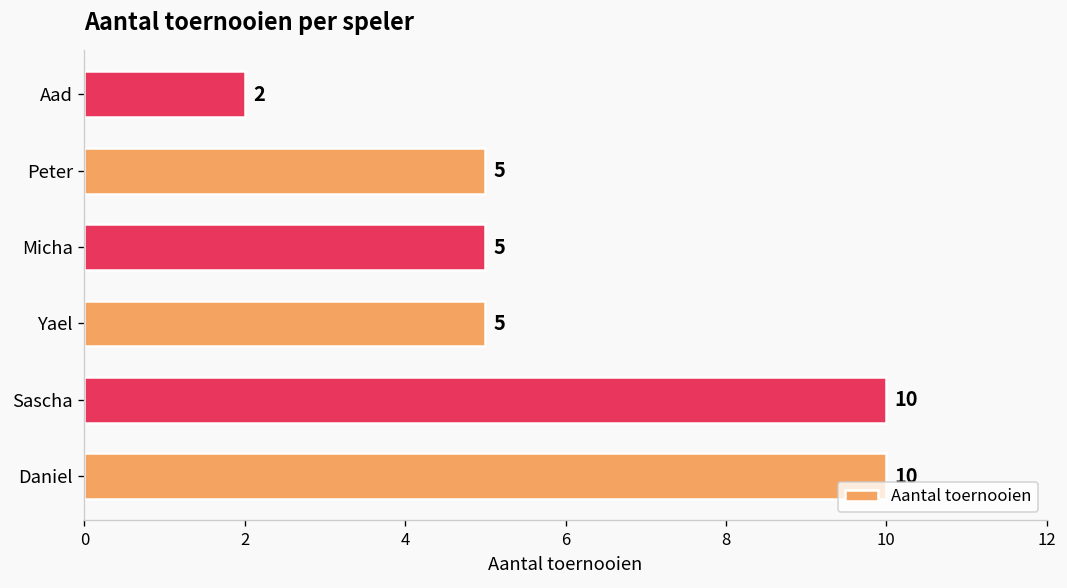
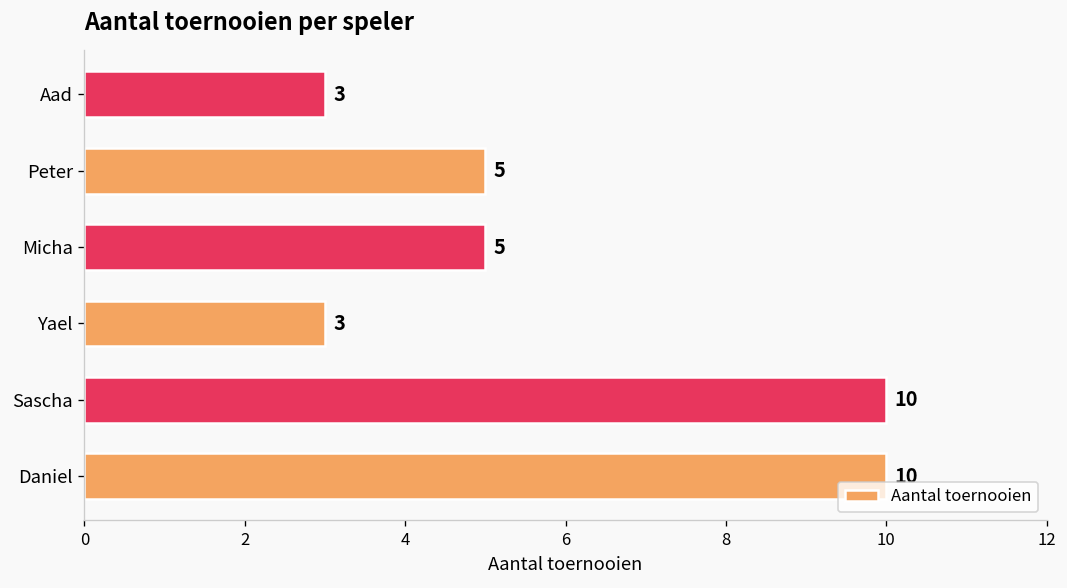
Aad: 2 -> 3
Yael: 5 -> 3
